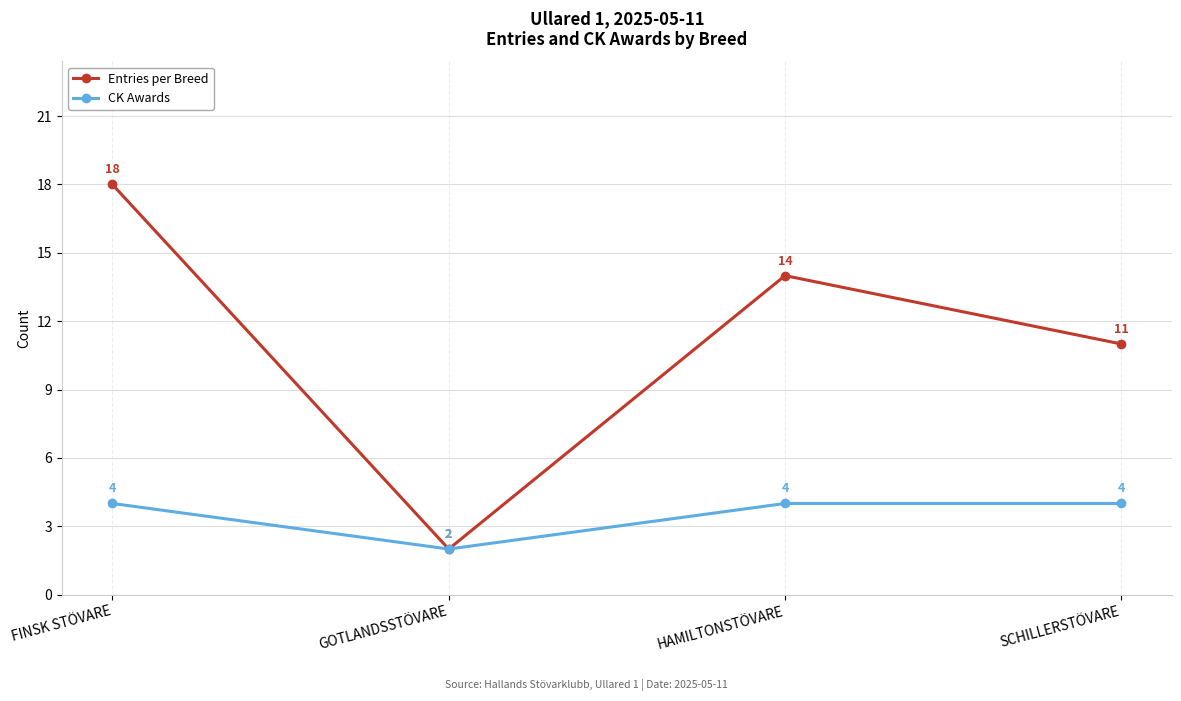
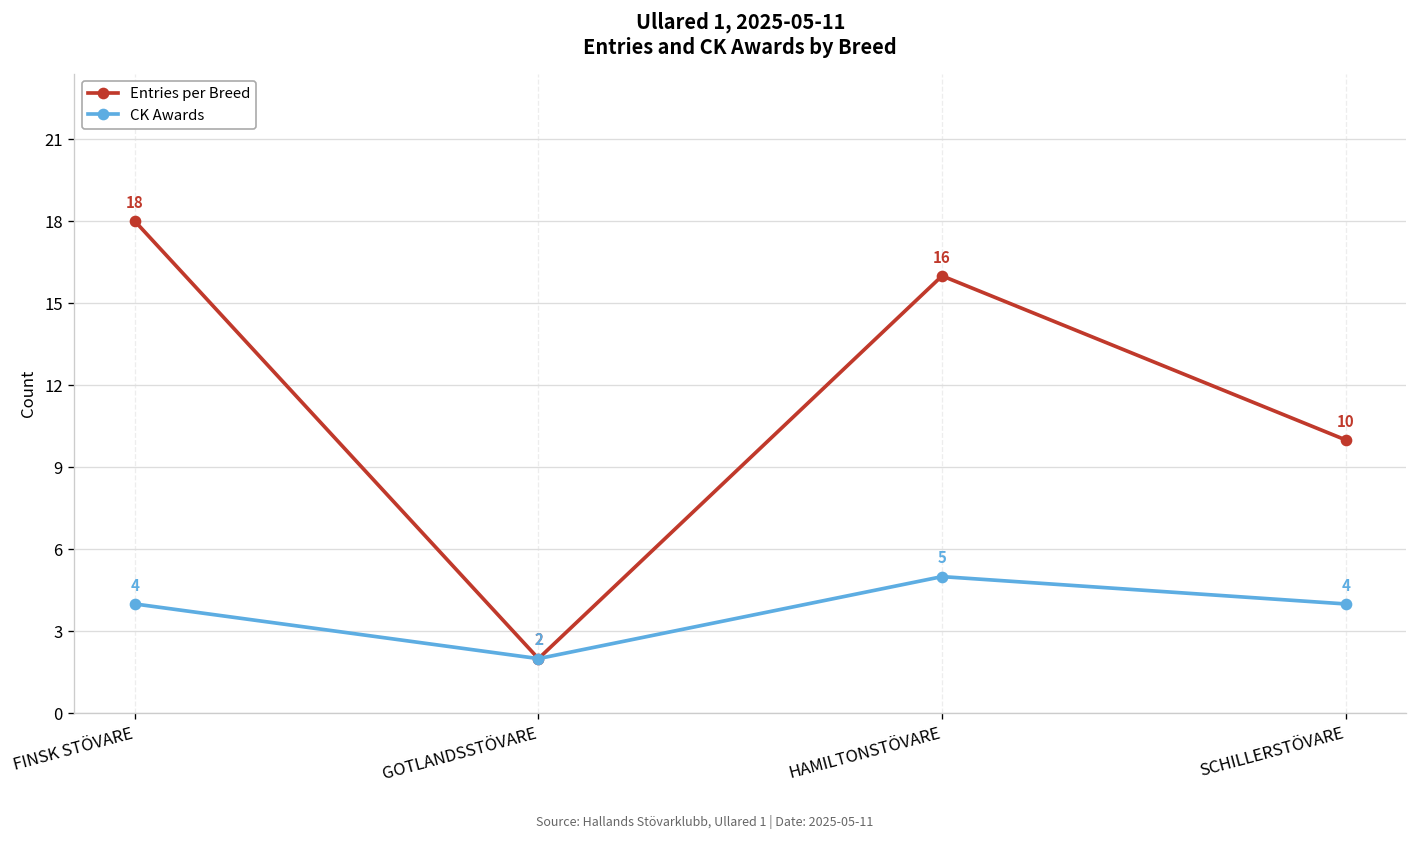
Entries per Breed, HAMILTONSTÖVARE: 14 -> 16
CK Awards, HAMILTONSTÖVARE: 4 -> 5
Entries per Breed, SCHILLERSTÖVARE: 11 -> 10
